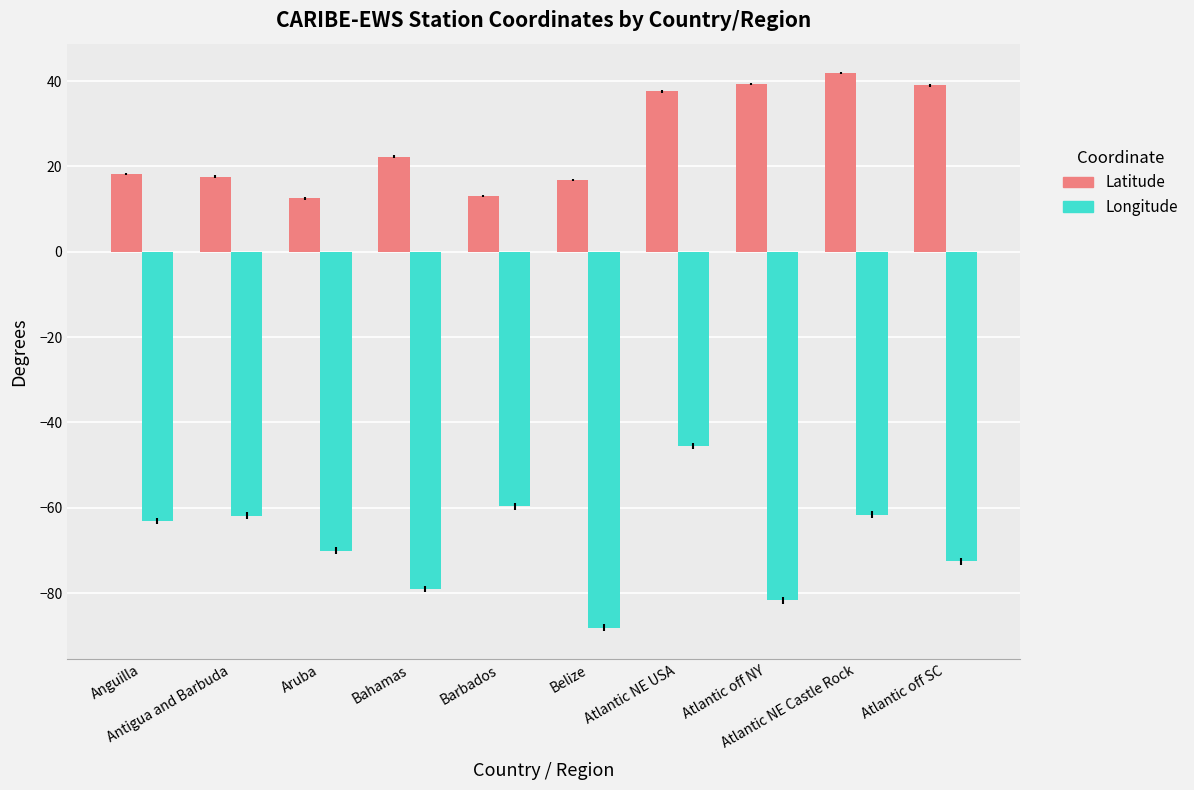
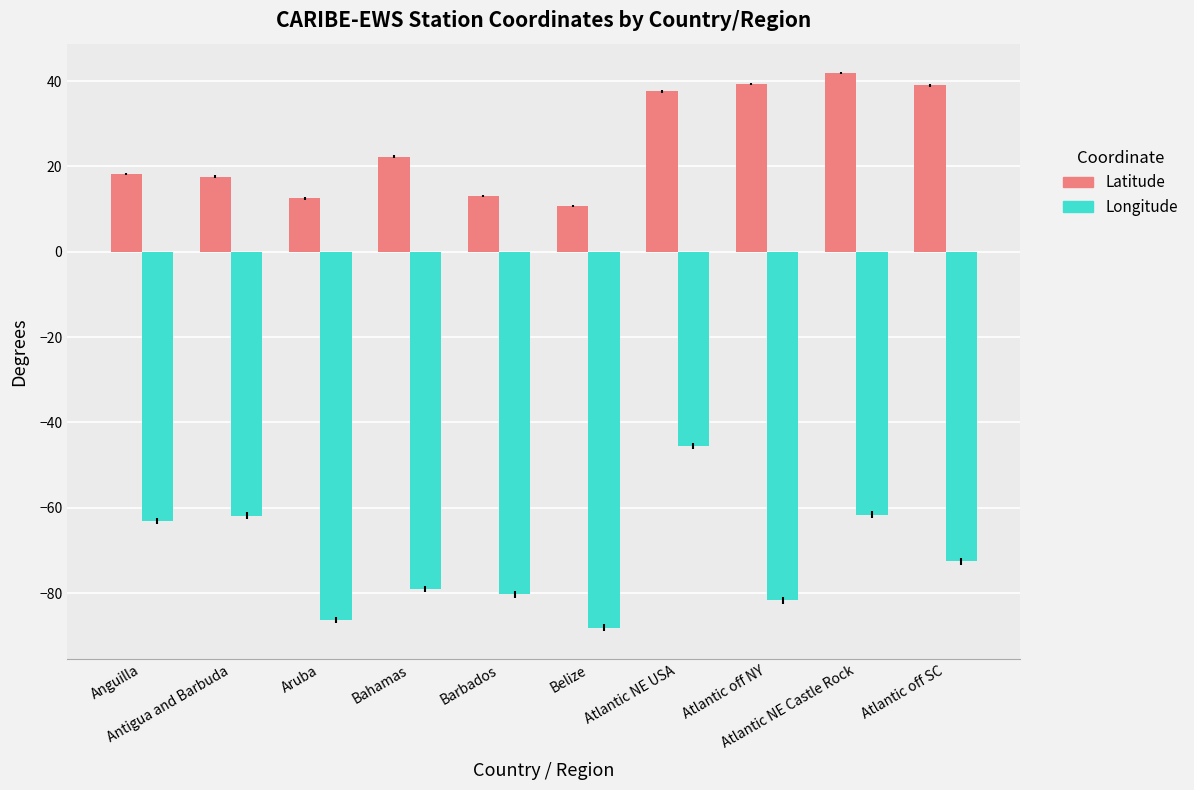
Longitude, Aruba: -70 -> -86
Longitude, Barbados: -60 -> -80
Latitude, Belize: 17 -> 11
